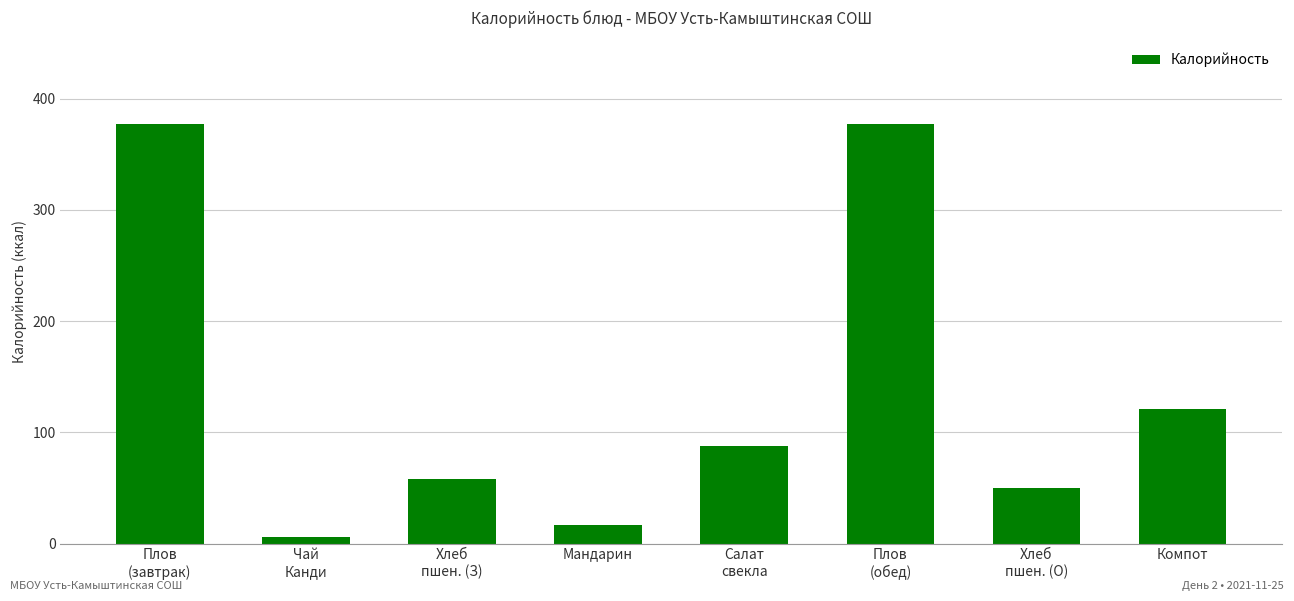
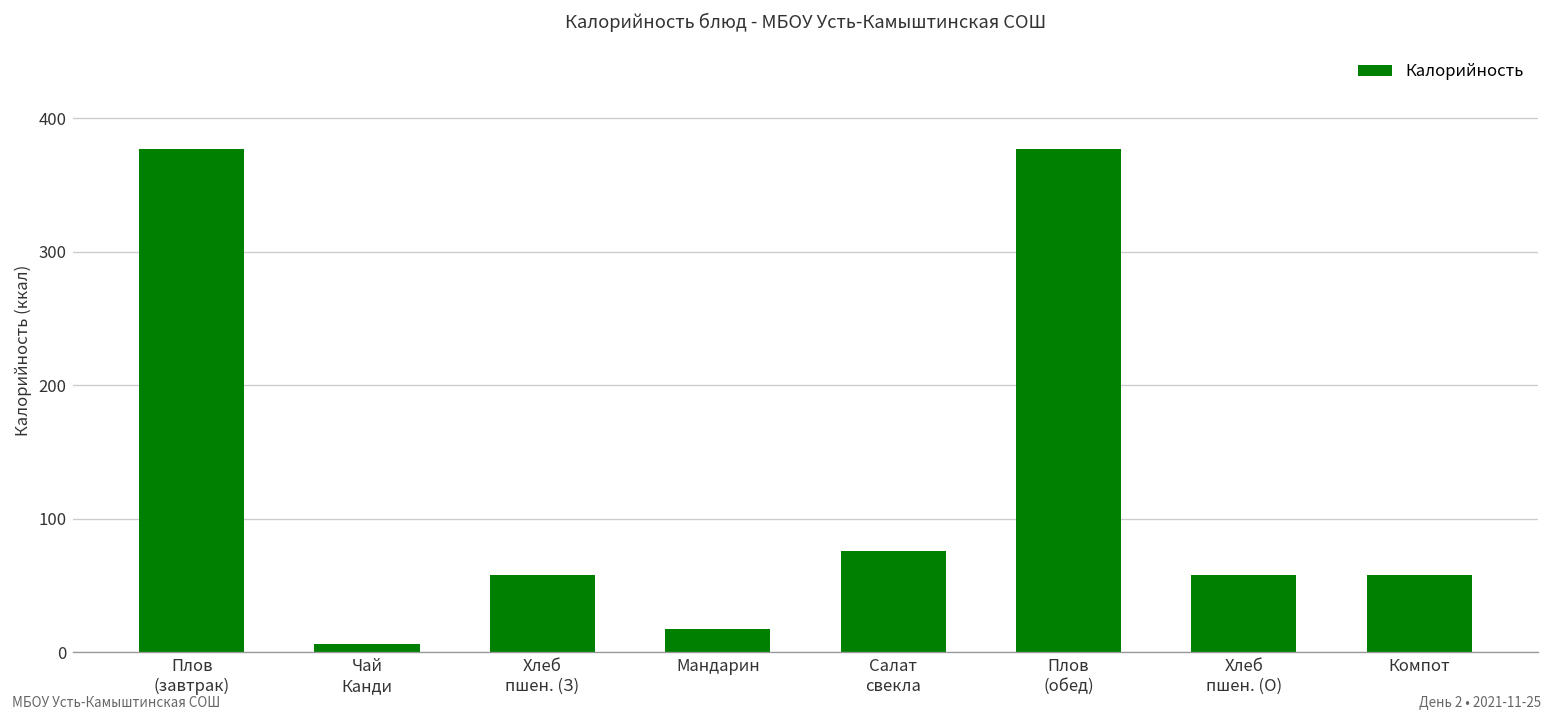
Салат свекла: 88 -> 76
Хлеб пшен. (О): 50 -> 58
Компот: 121 -> 58
